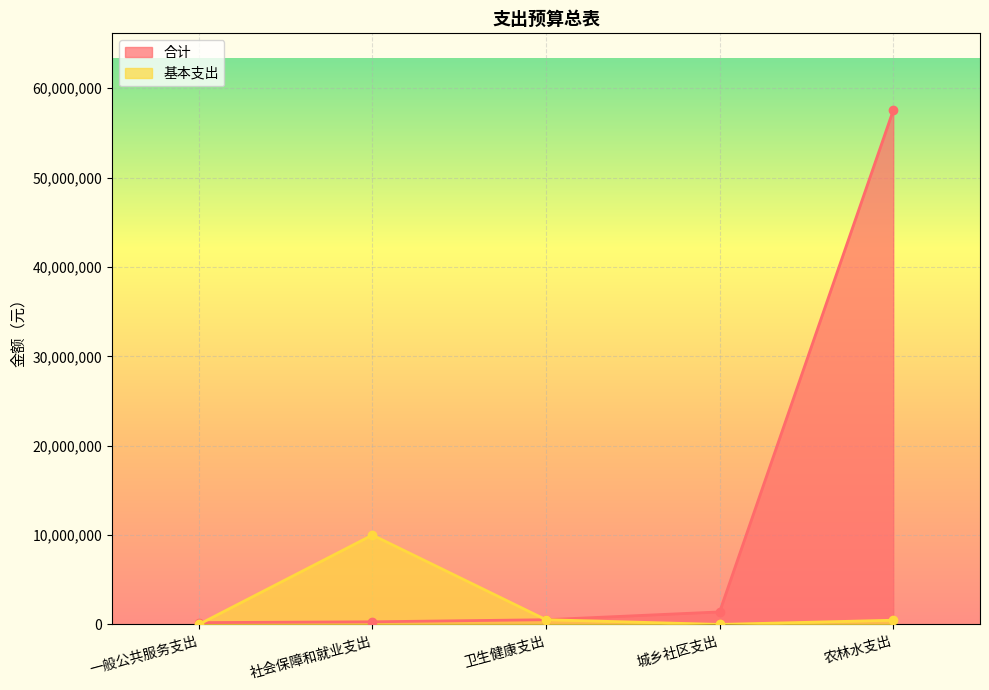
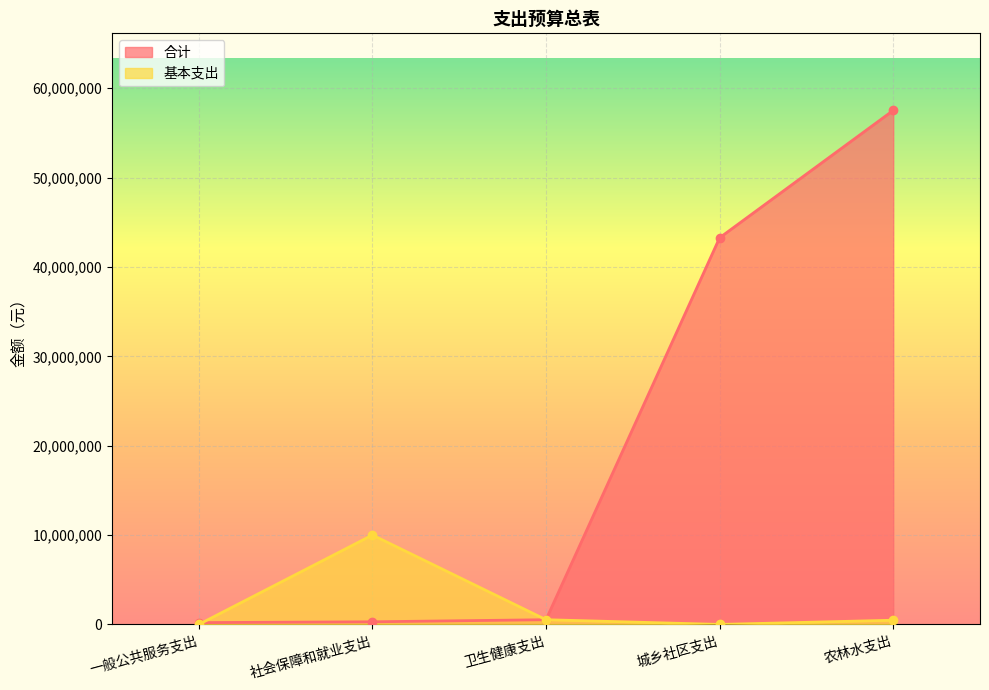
合计, 城乡社区支出: 1,000,000 -> 43,000,000
